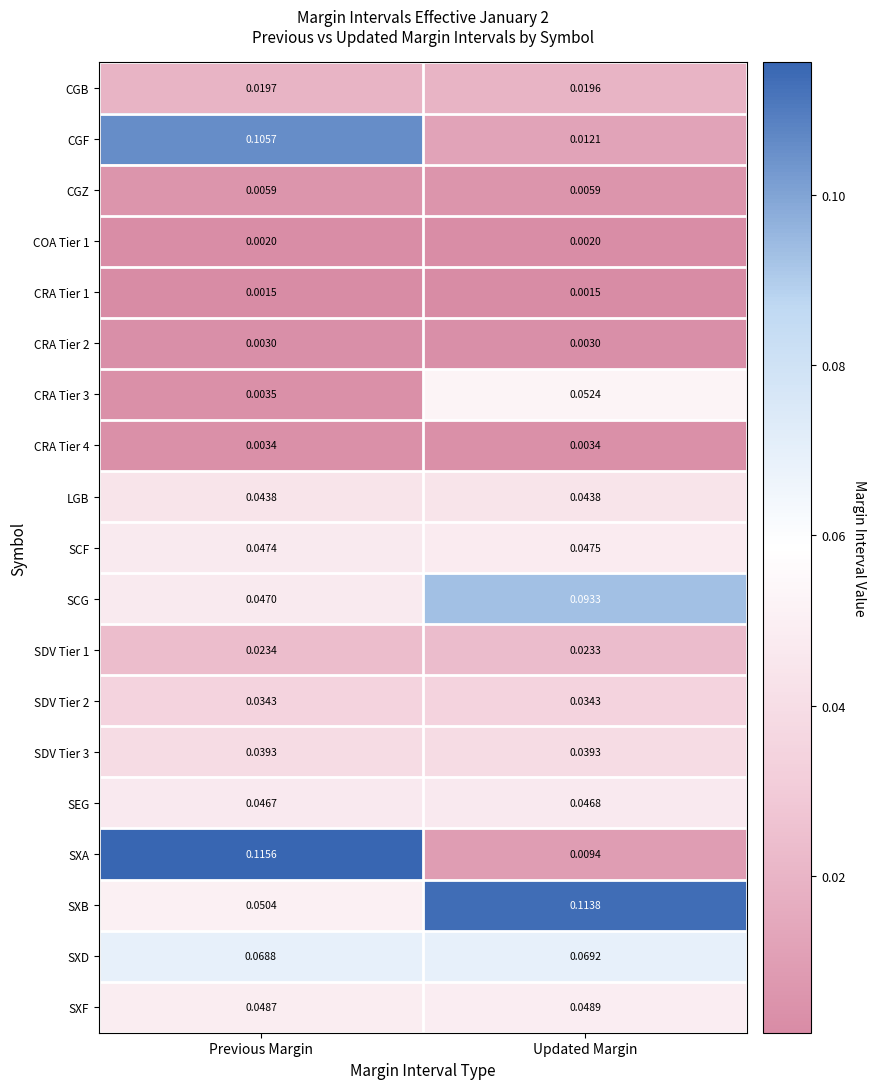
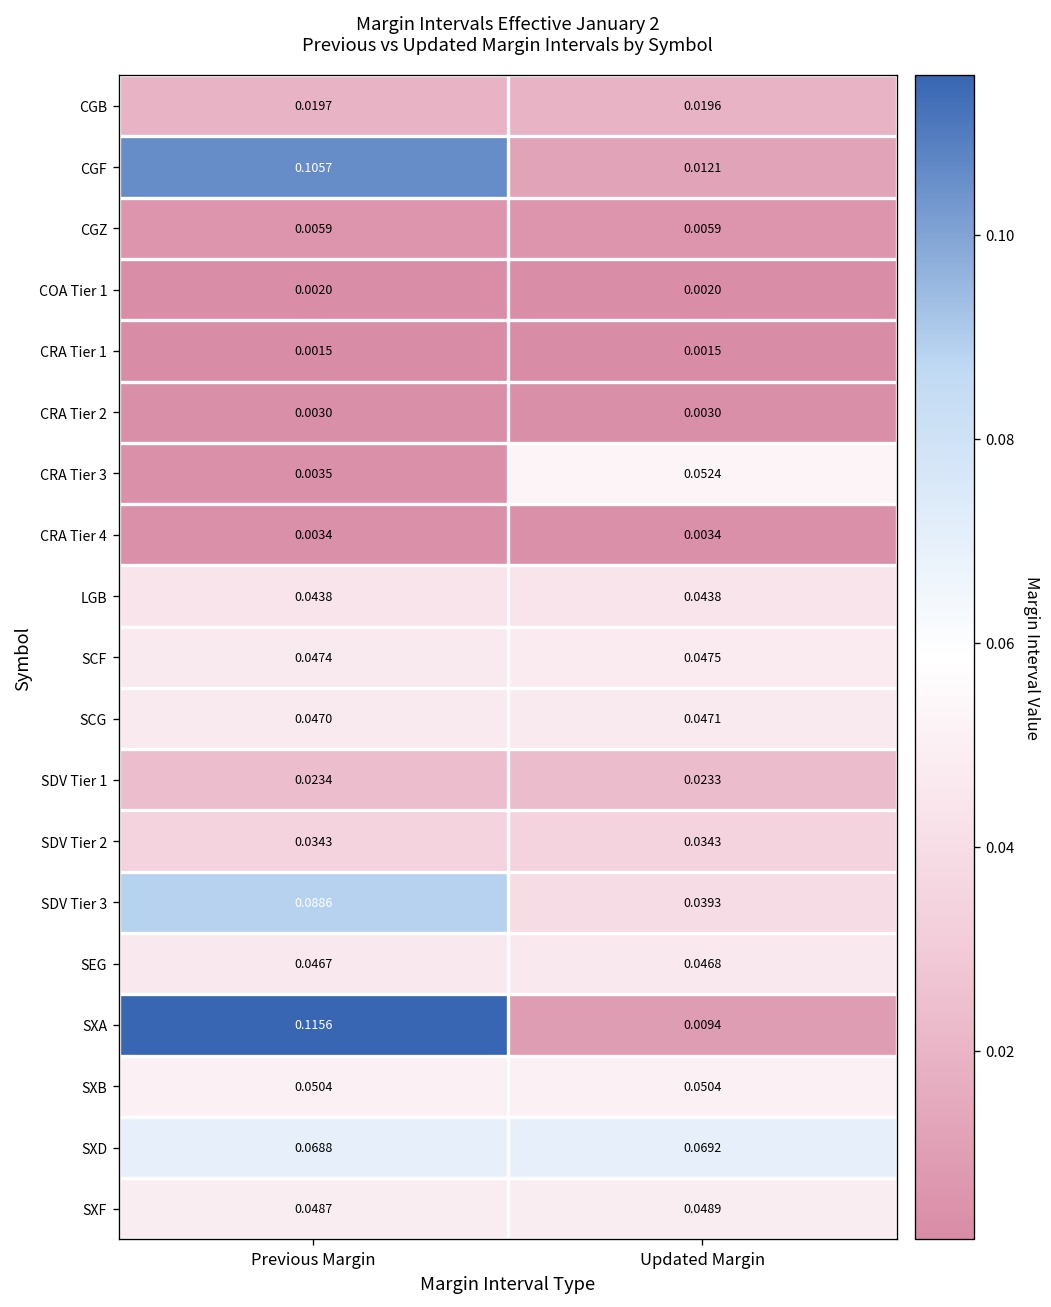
SCG, Updated Margin: 0.0933 -> 0.0471
SDV Tier 3, Previous Margin: 0.0393 -> 0.0886
SXB, Updated Margin: 0.1138 -> 0.0504
